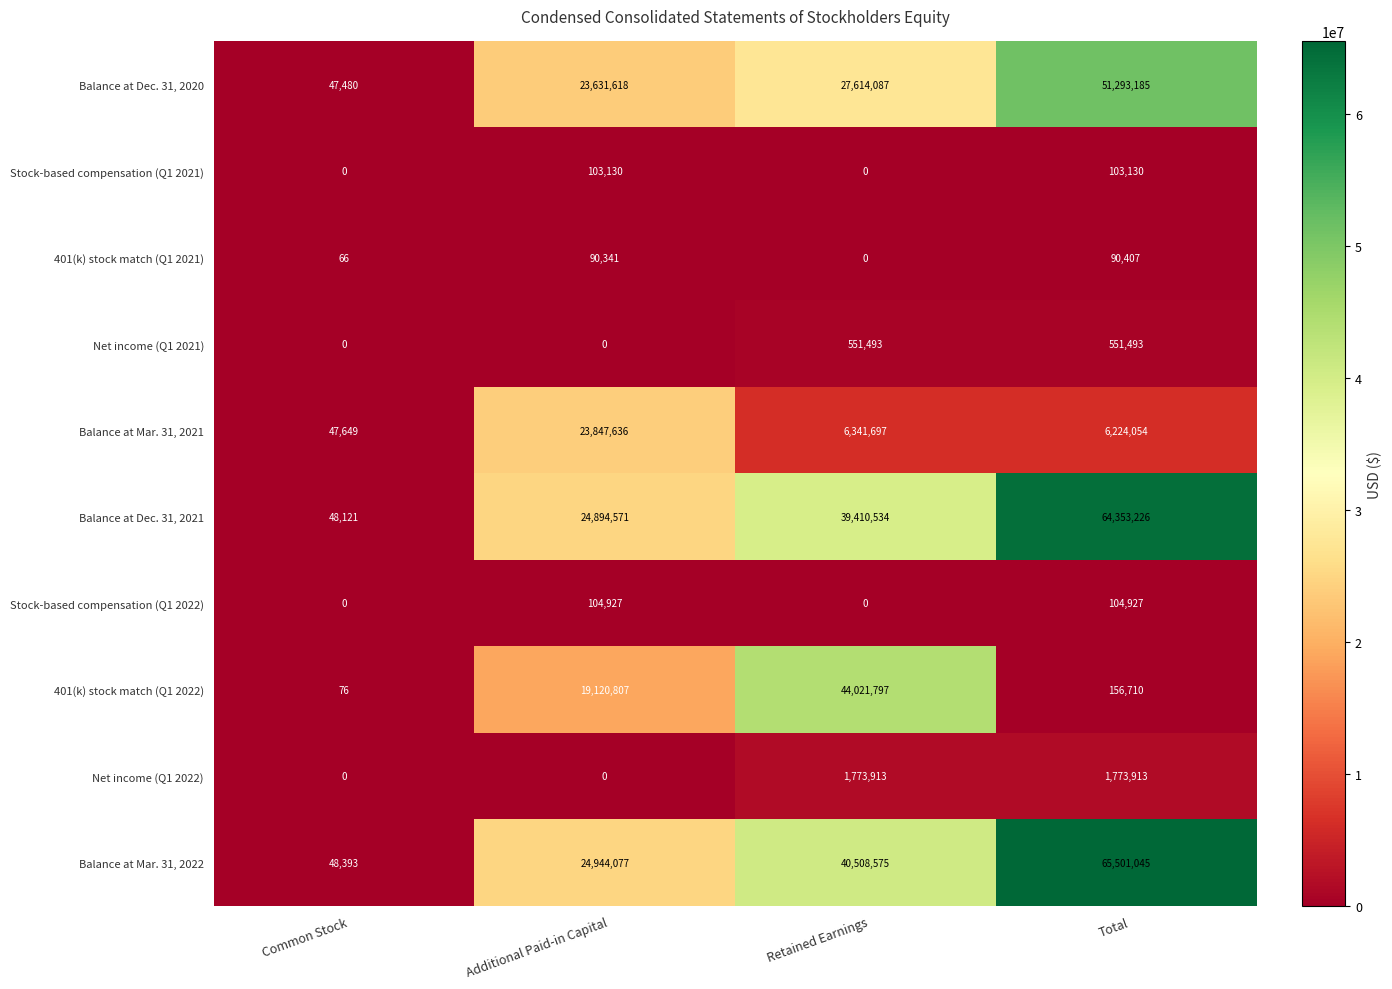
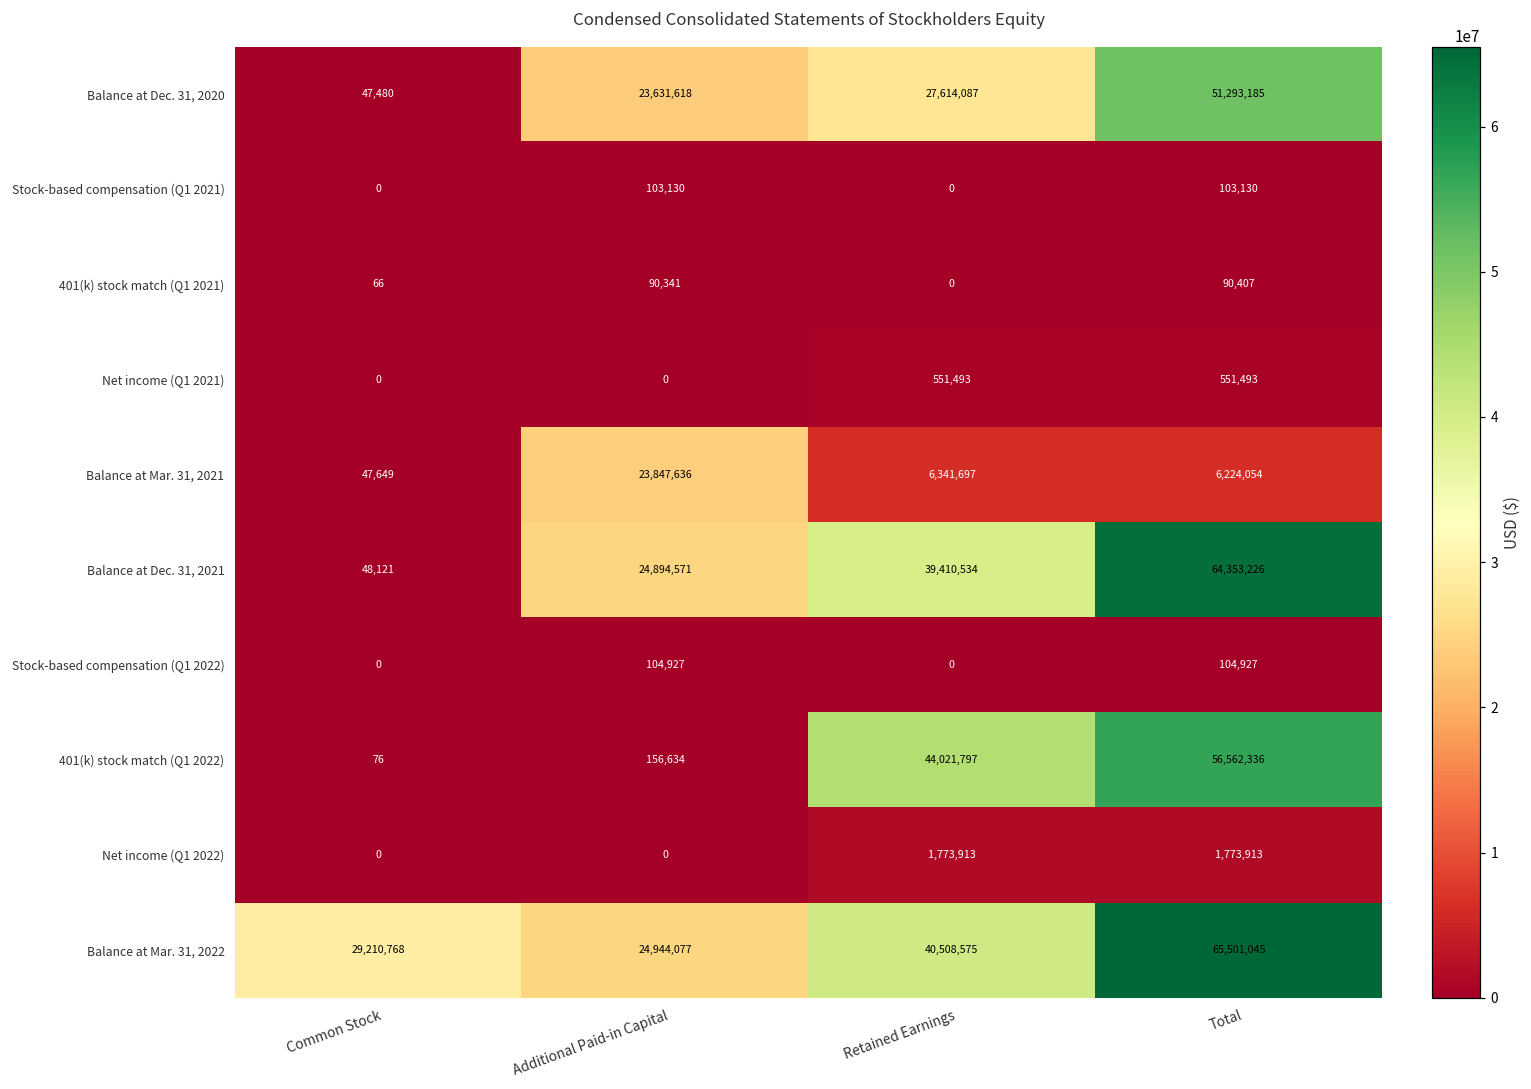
401(k) stock match (Q1 2022), Additional Paid-in Capital: 19,120,807 -> 156,634
401(k) stock match (Q1 2022), Total: 156,710 -> 56,562,336
Balance at Mar. 31, 2022, Common Stock: 48,393 -> 29,210,768
